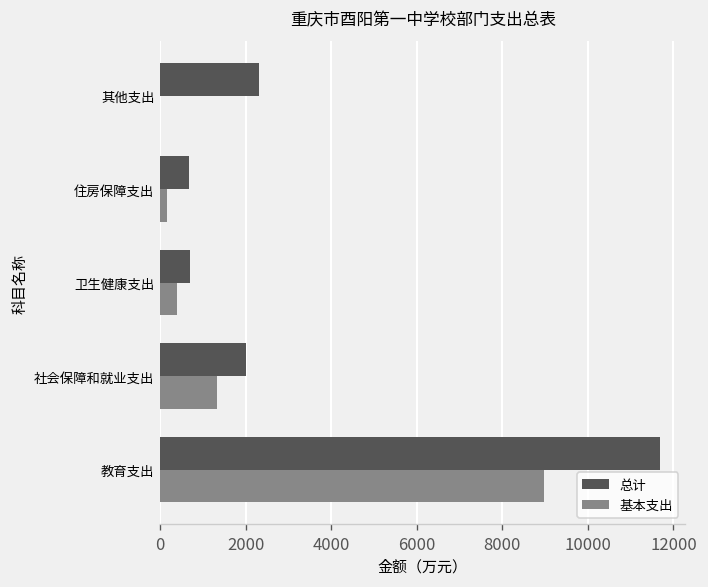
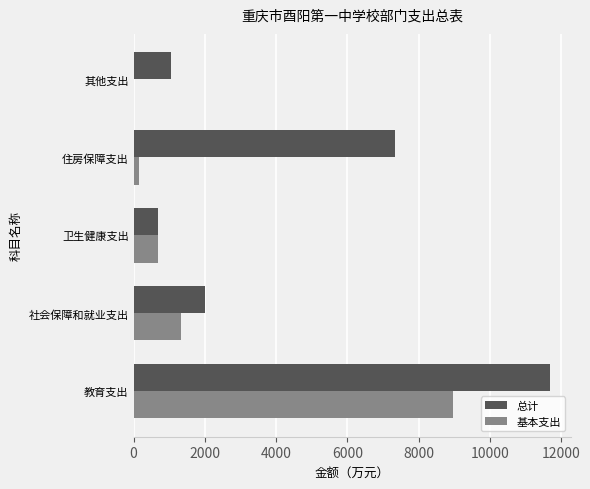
总计, 其他支出: 2300 -> 1000
总计, 住房保障支出: 700 -> 7300
基本支出, 卫生健康支出: 400 -> 700
